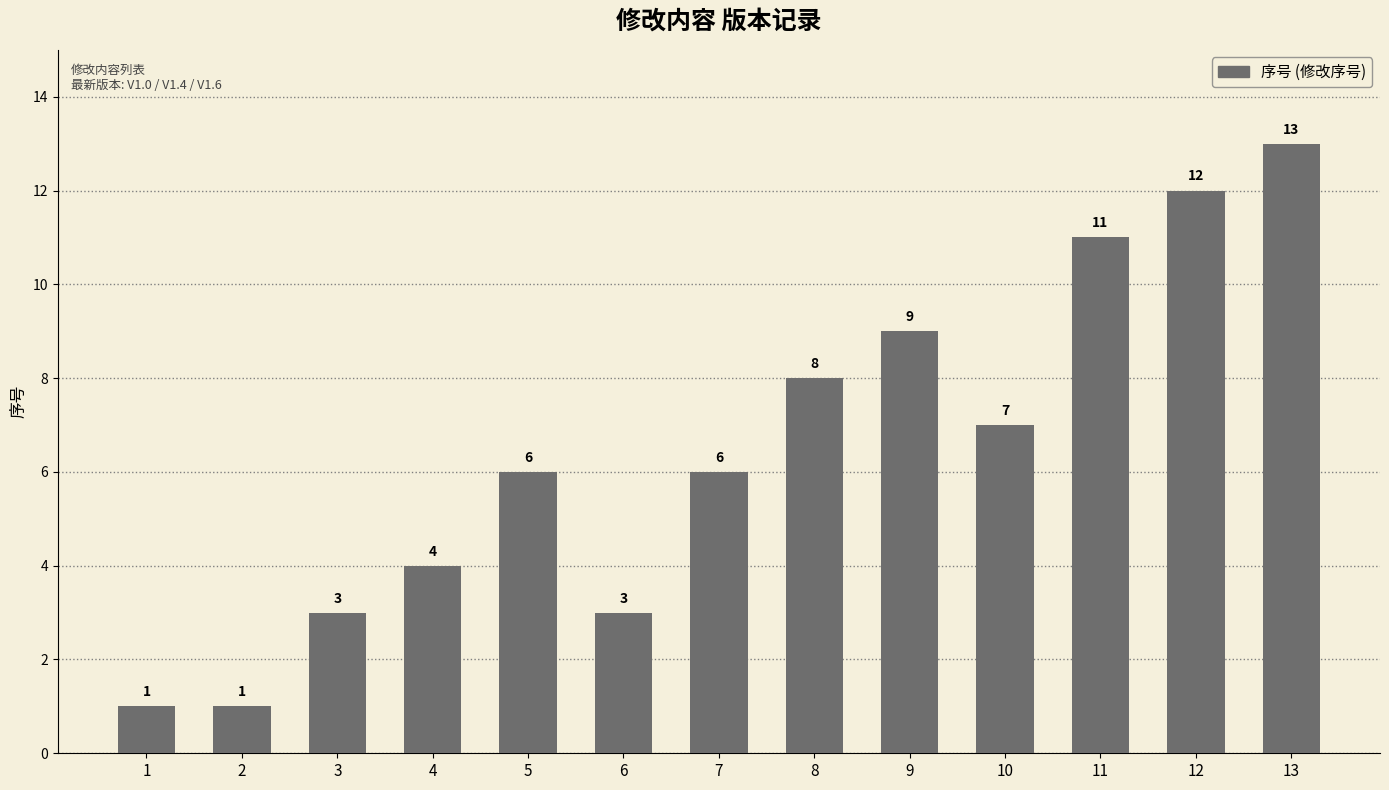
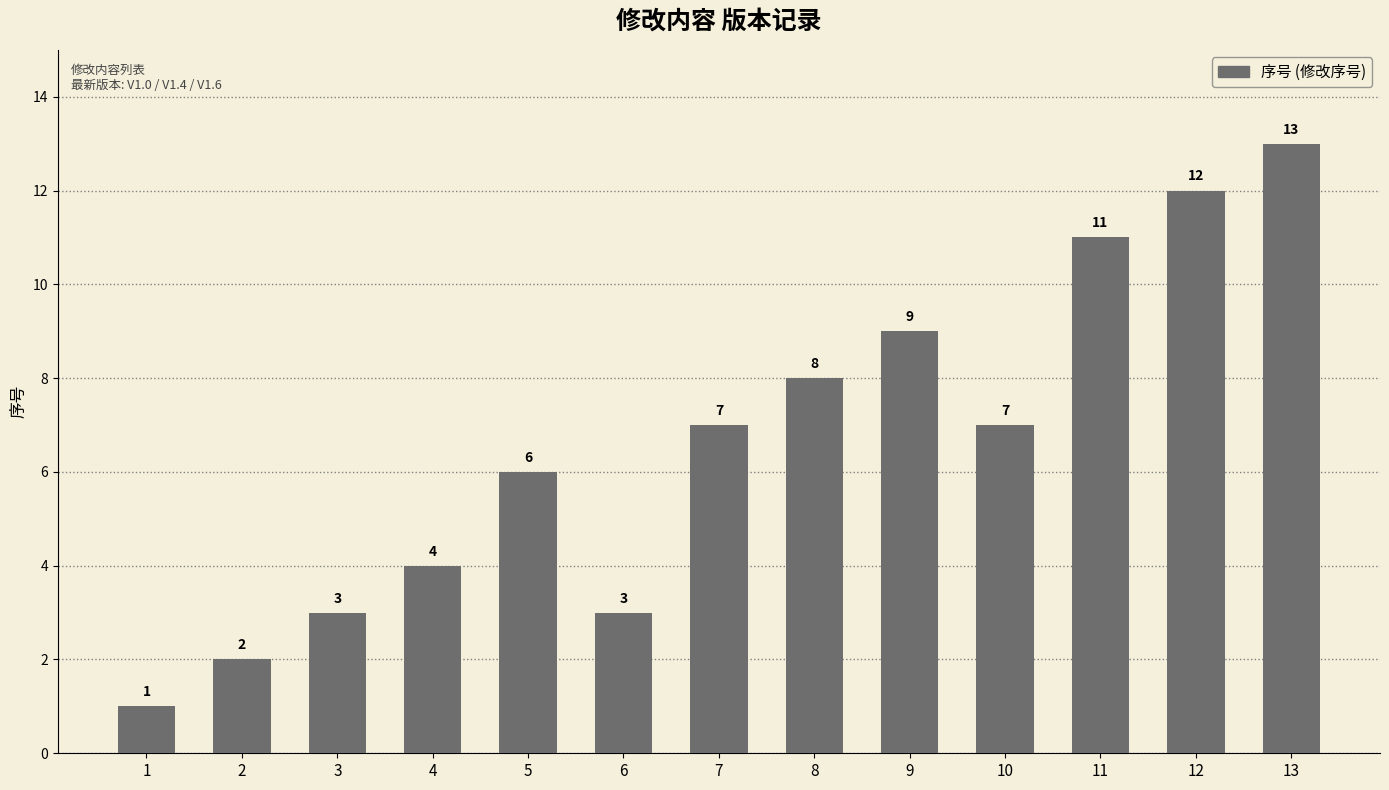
2: 1 -> 2
7: 6 -> 7
